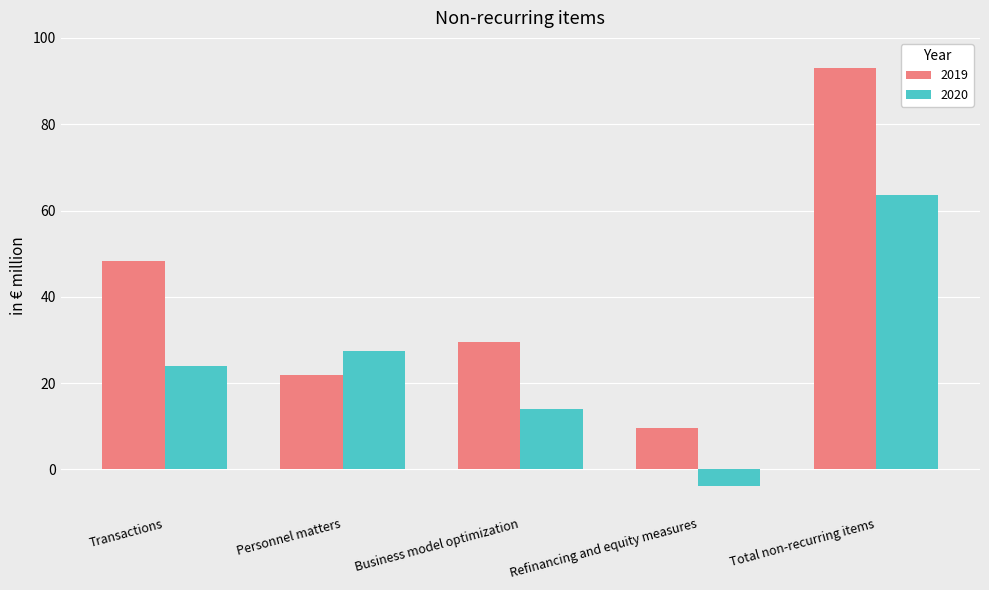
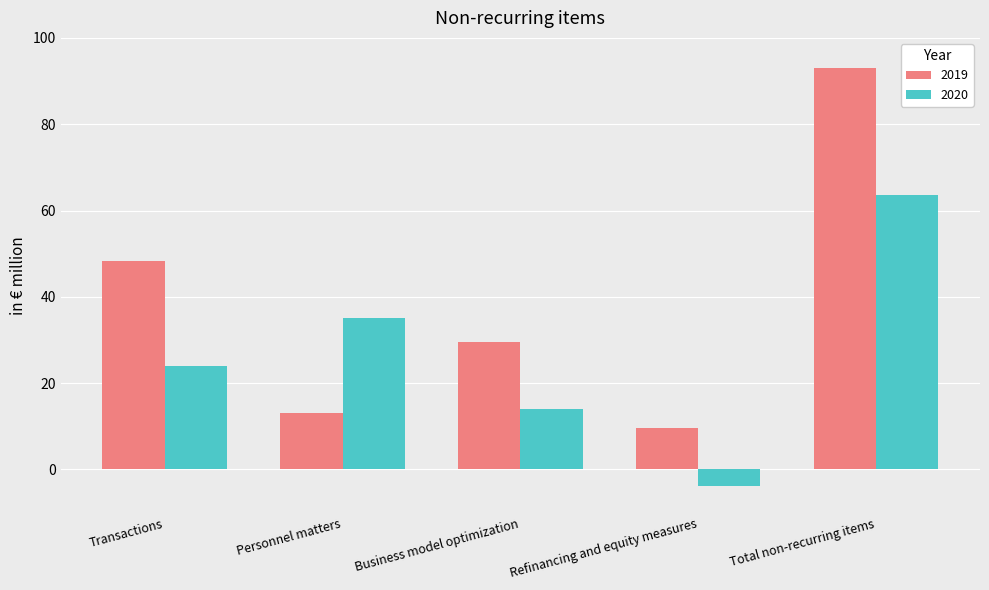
2019, Personnel matters: 22 -> 13
2020, Personnel matters: 28 -> 35
